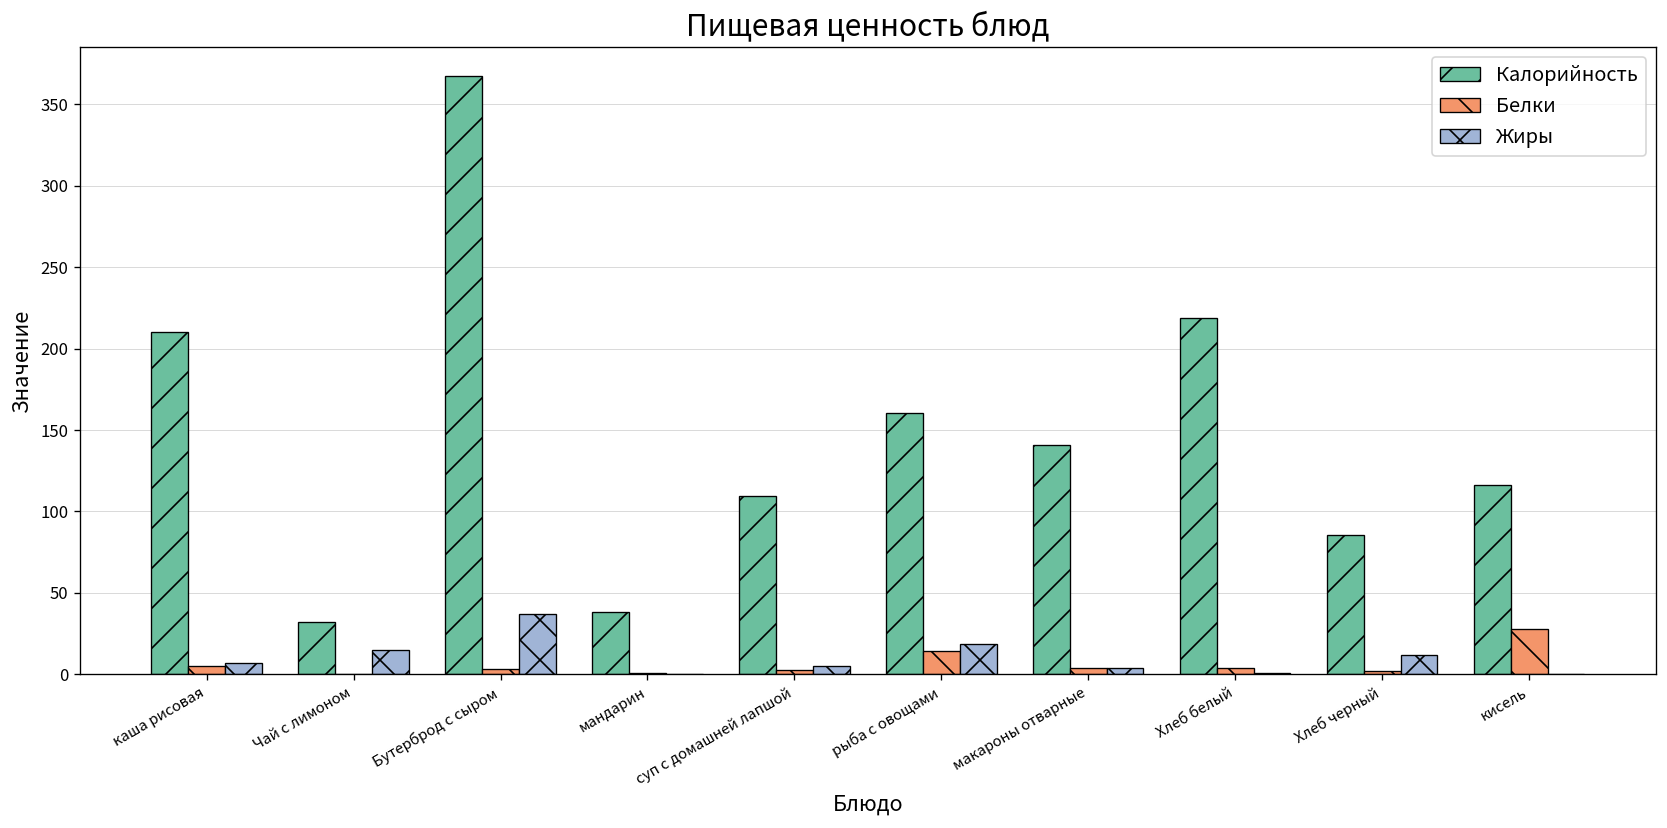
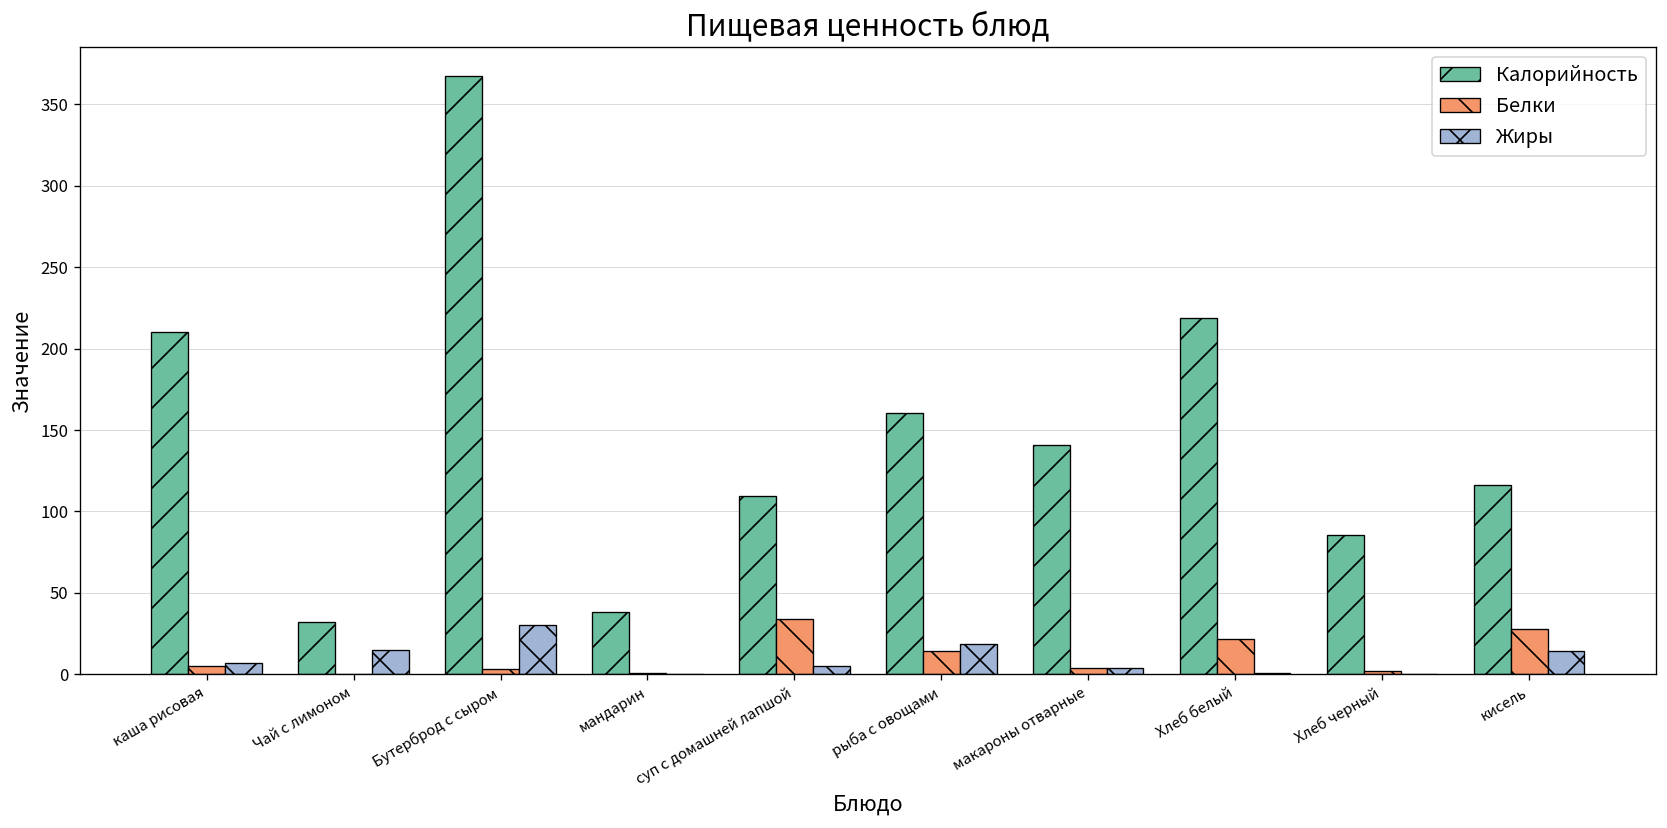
Жиры, Бутерброд с сыром: 37 -> 30
Белки, суп с домашней лапшой: 2 -> 34
Белки, Хлеб белый: 4 -> 21
Жиры, Хлеб черный: 12 -> 0
Жиры, кисель: 0 -> 14
